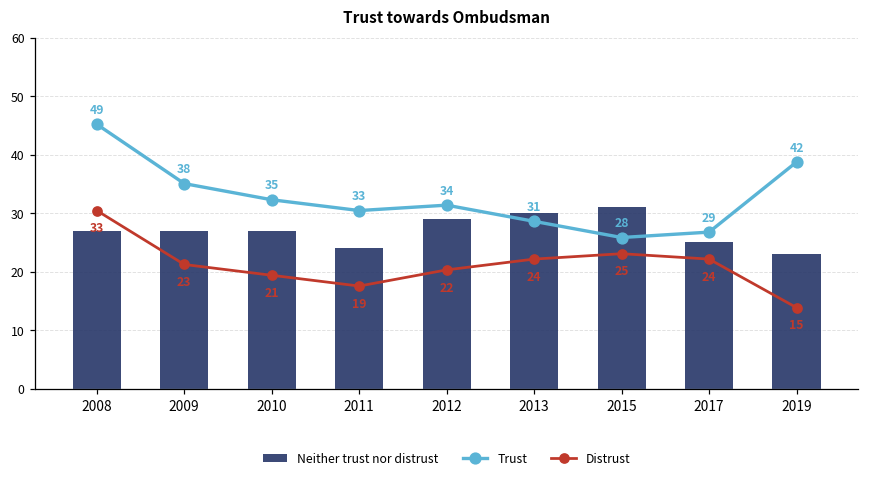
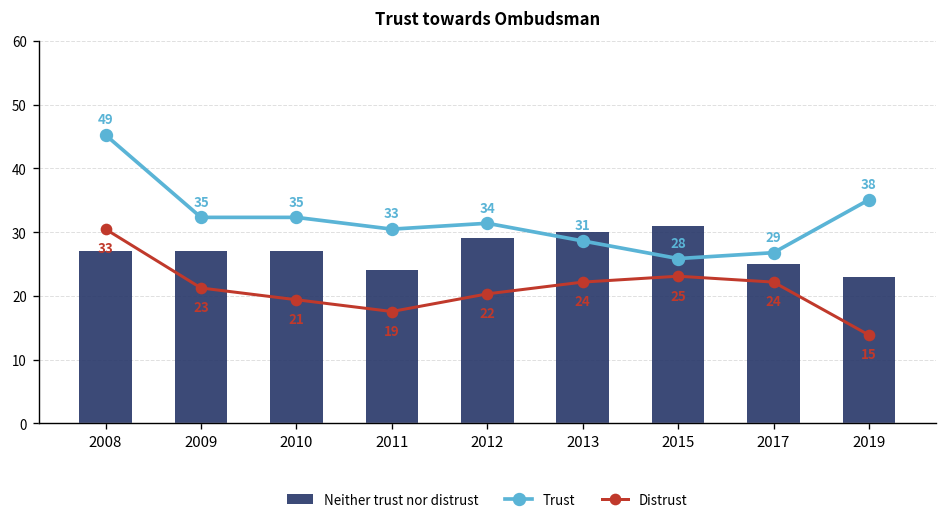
Trust, 2009: 38 -> 35
Trust, 2019: 42 -> 38
